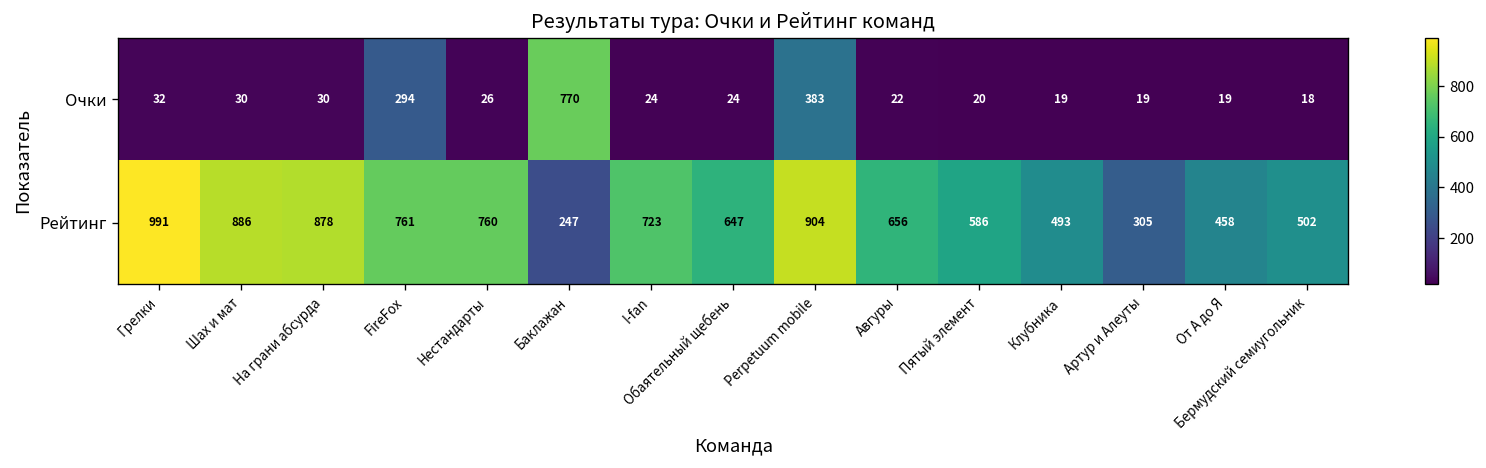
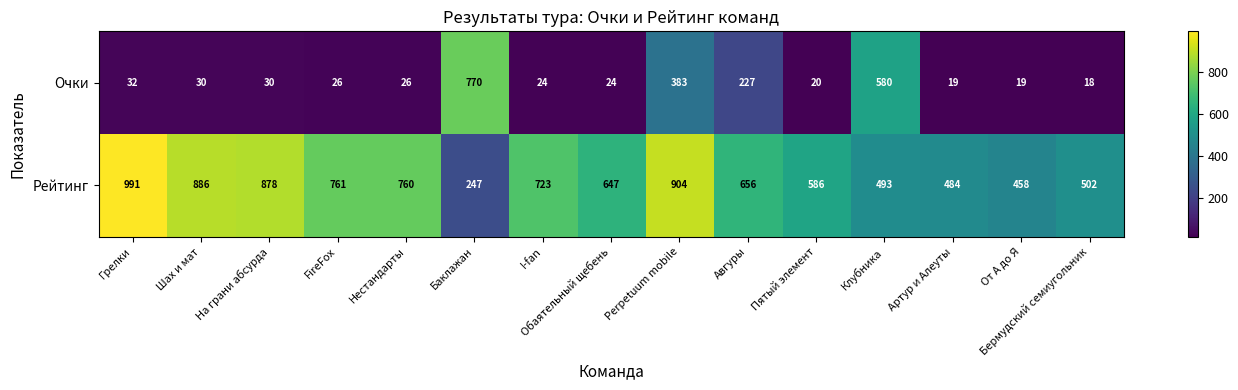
Очки, FireFox: 294 -> 26
Очки, Авгуры: 22 -> 227
Очки, Клубника: 19 -> 580
Рейтинг, Артур и Алеуты: 305 -> 484
